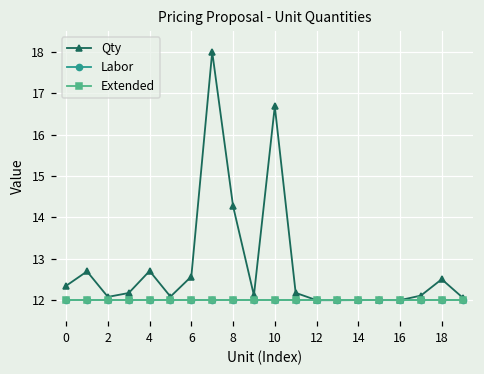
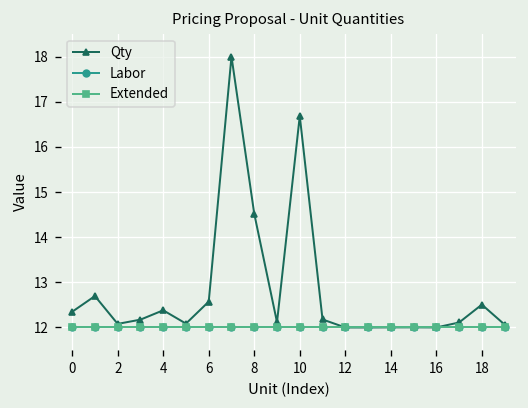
Qty, 4: 12.7 -> 12.4
Qty, 8: 14.3 -> 14.5
